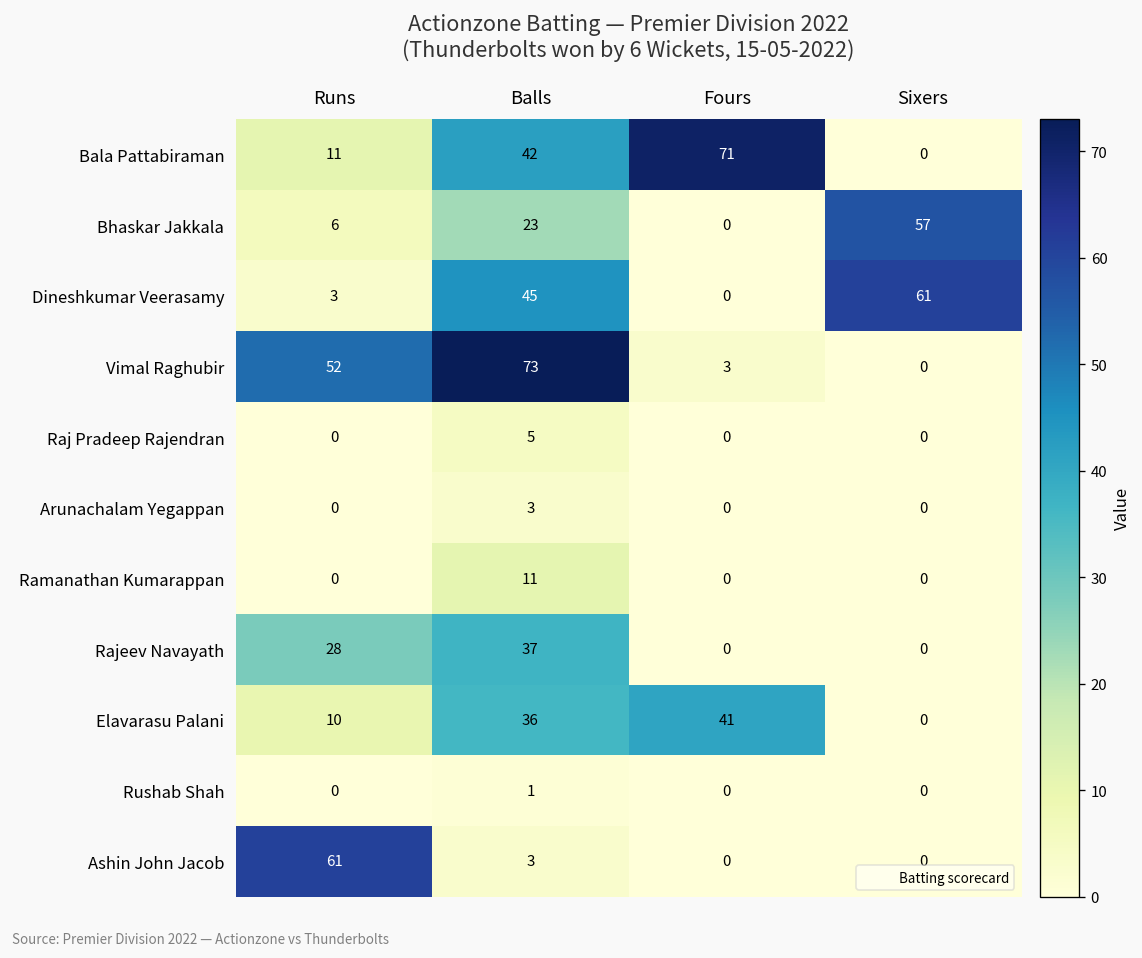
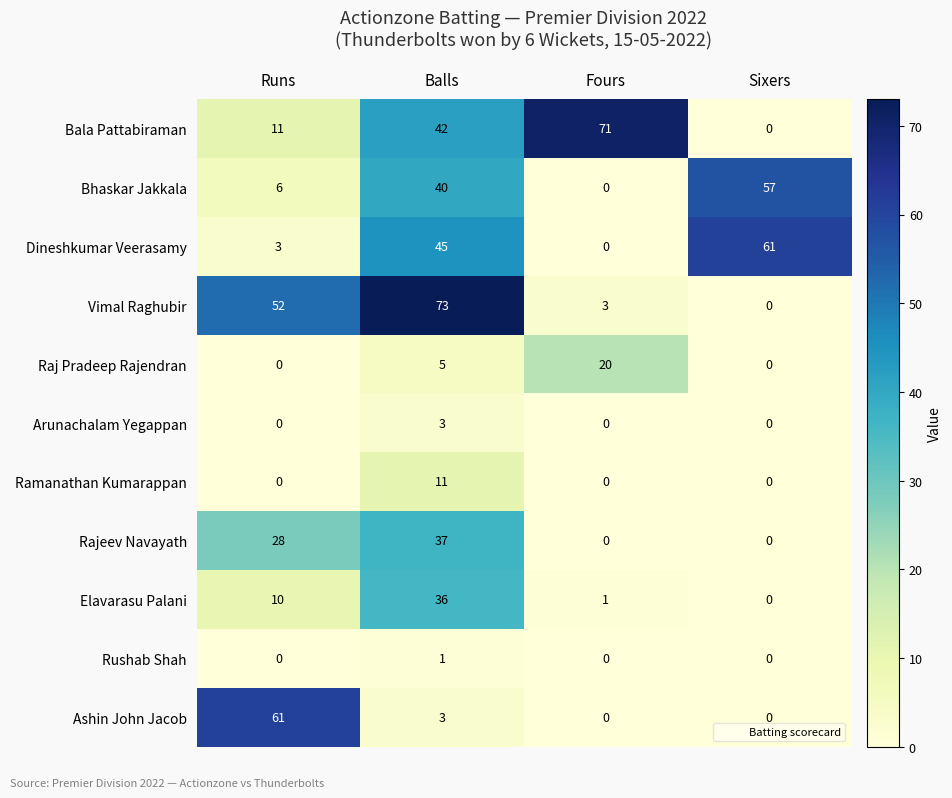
Bhaskar Jakkala, Balls: 23 -> 40
Raj Pradeep Rajendran, Fours: 0 -> 20
Elavarasu Palani, Fours: 41 -> 1
